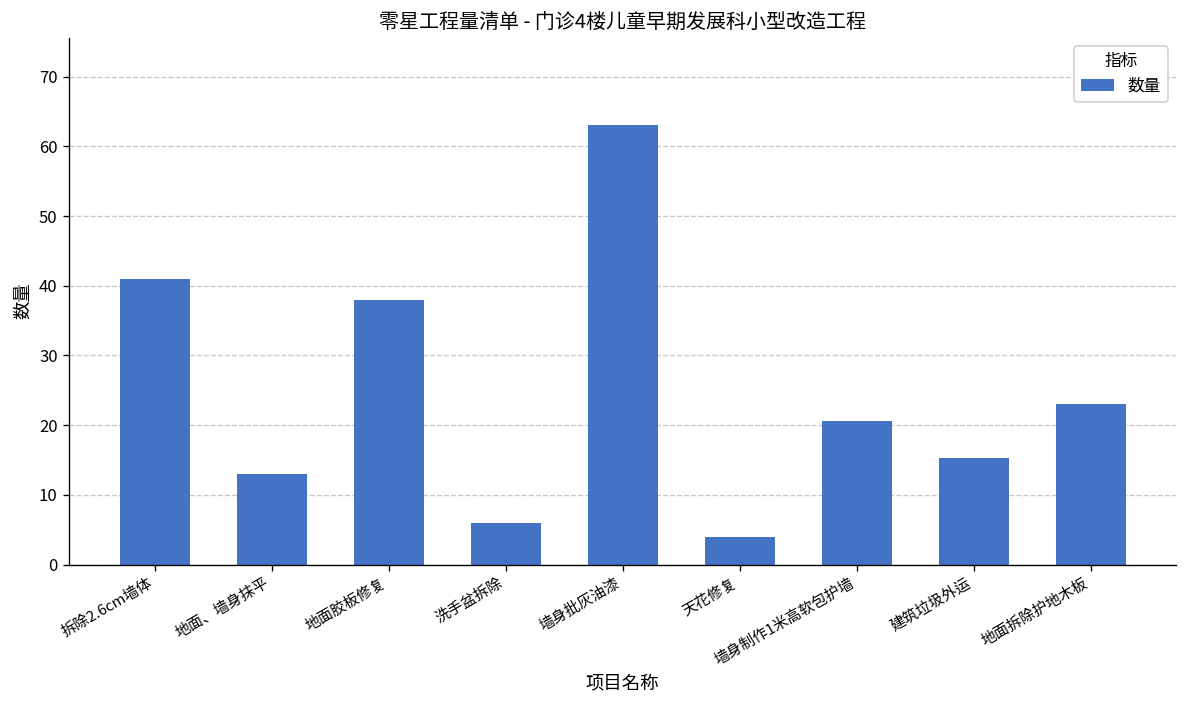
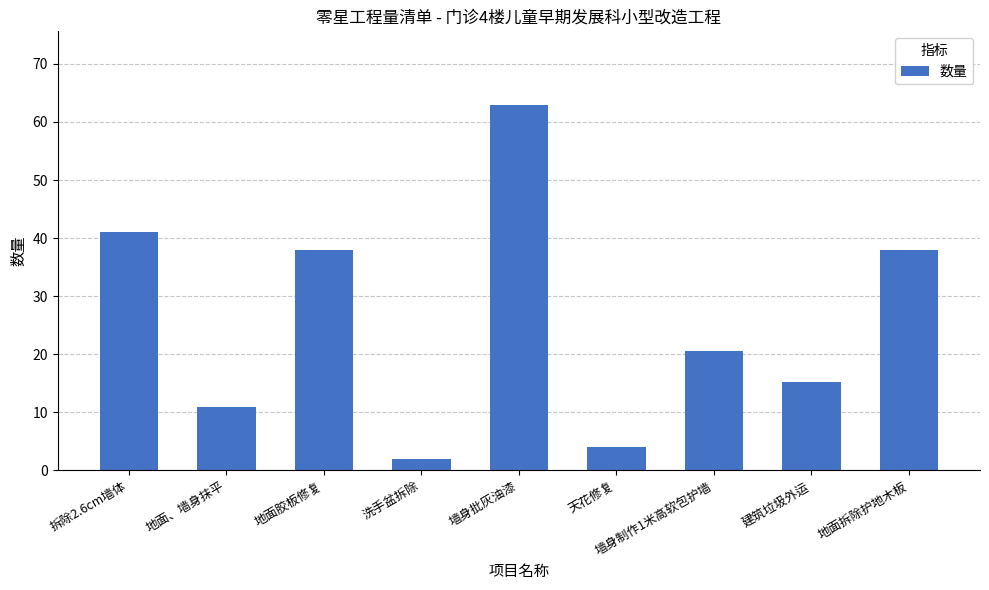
地面、墙身抹平: 13 -> 11
洗手盆拆除: 6 -> 2
地面拆除护地木板: 23 -> 38
